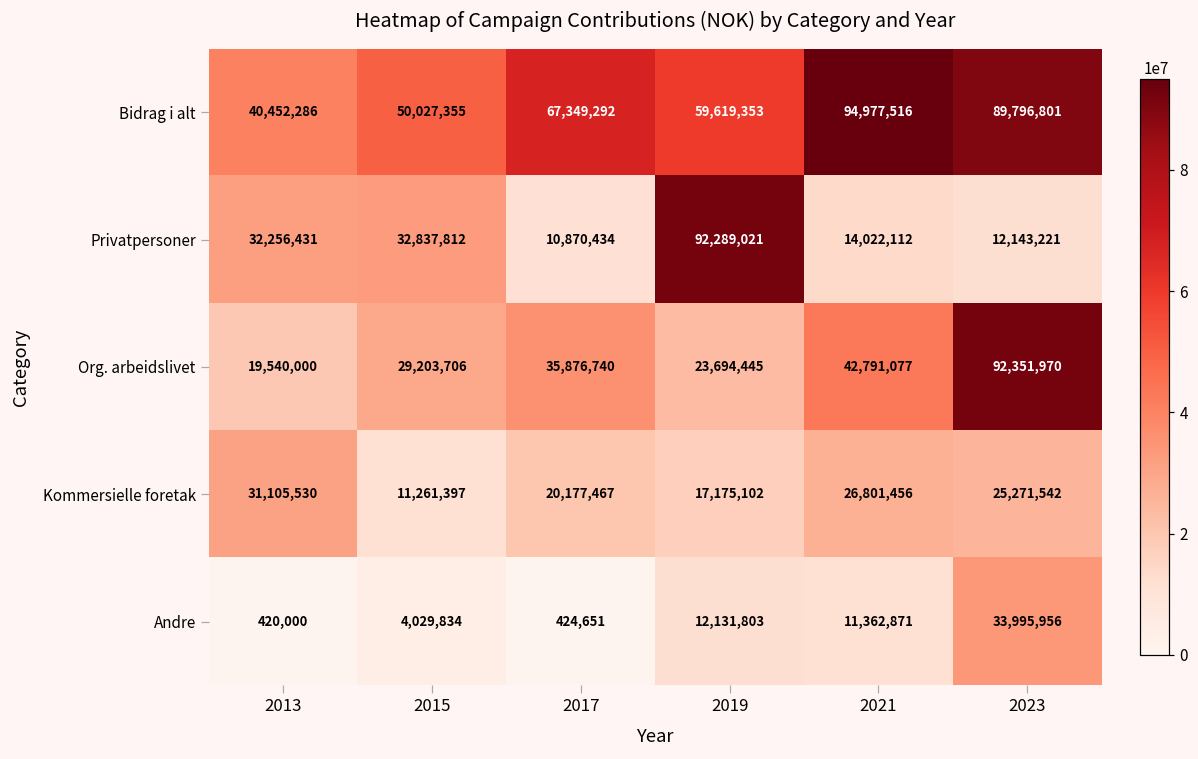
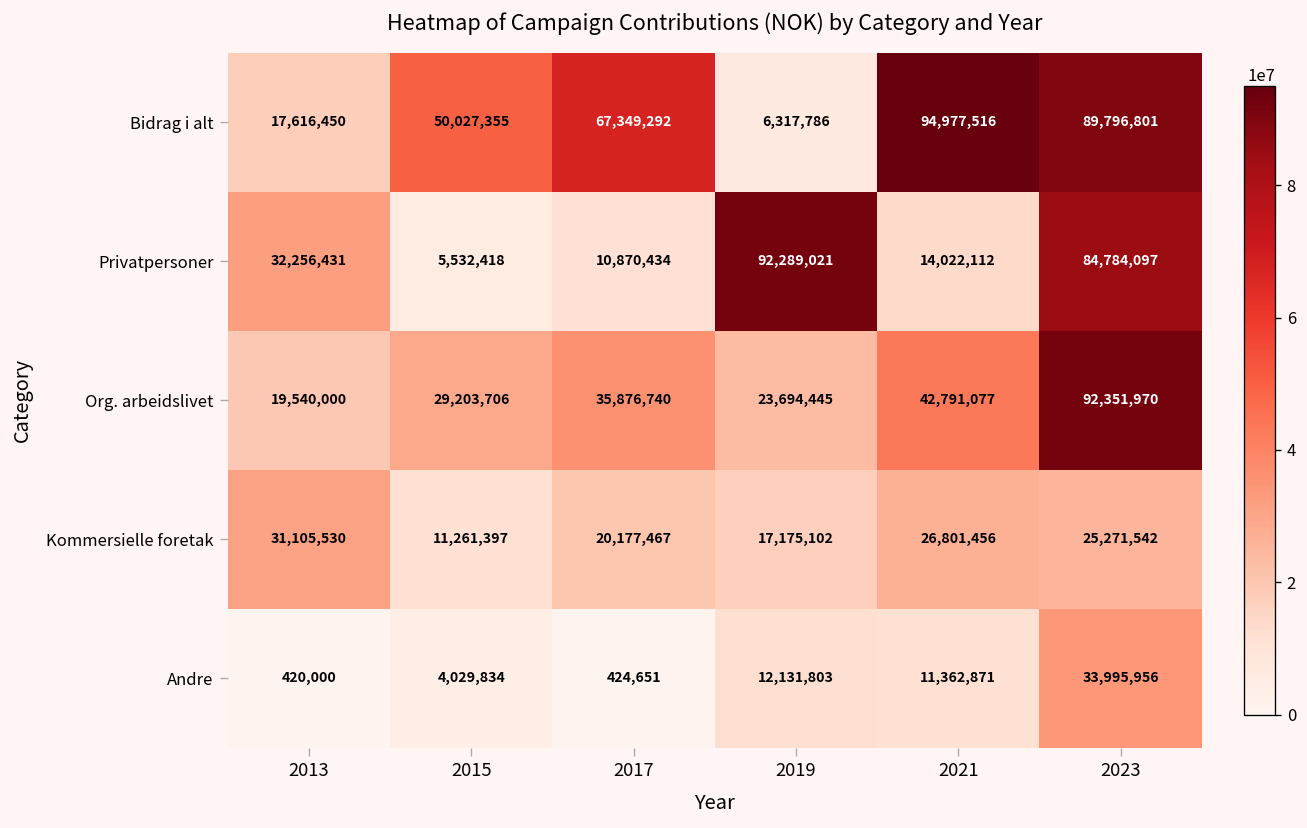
Bidrag i alt, 2013: 40,452,286 -> 17,616,450
Bidrag i alt, 2019: 59,619,353 -> 6,317,786
Privatpersoner, 2015: 32,837,812 -> 5,532,418
Privatpersoner, 2023: 12,143,221 -> 84,784,097
